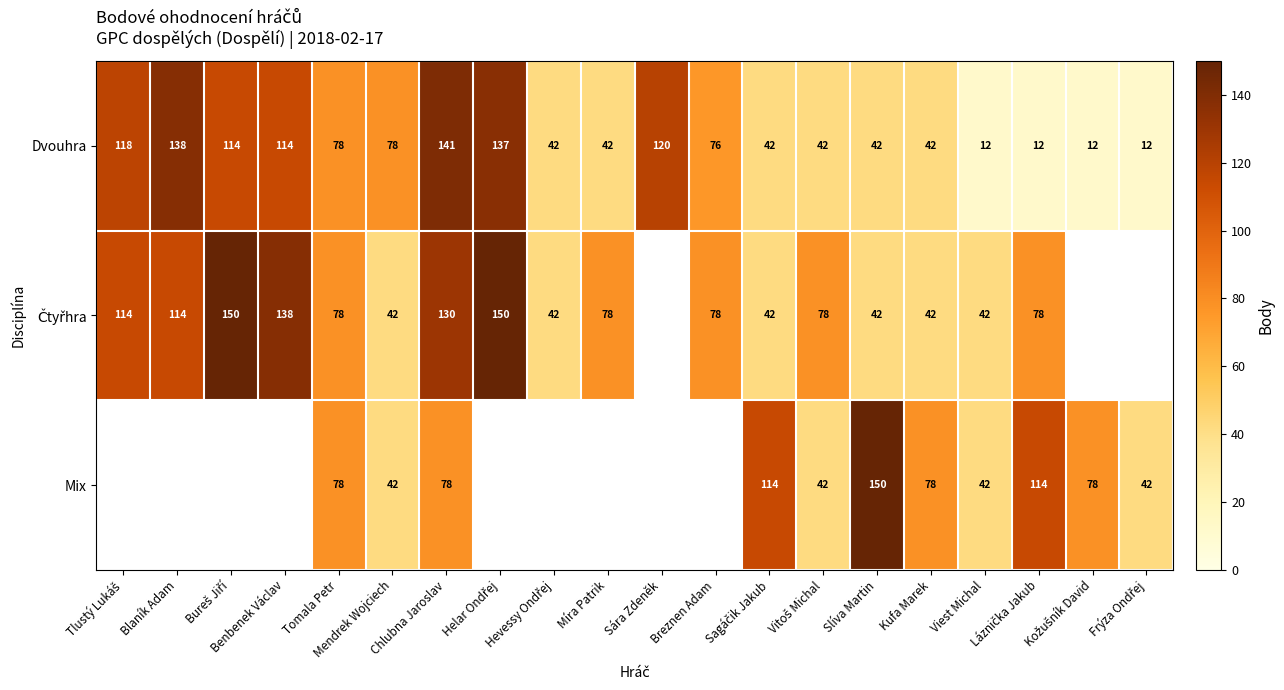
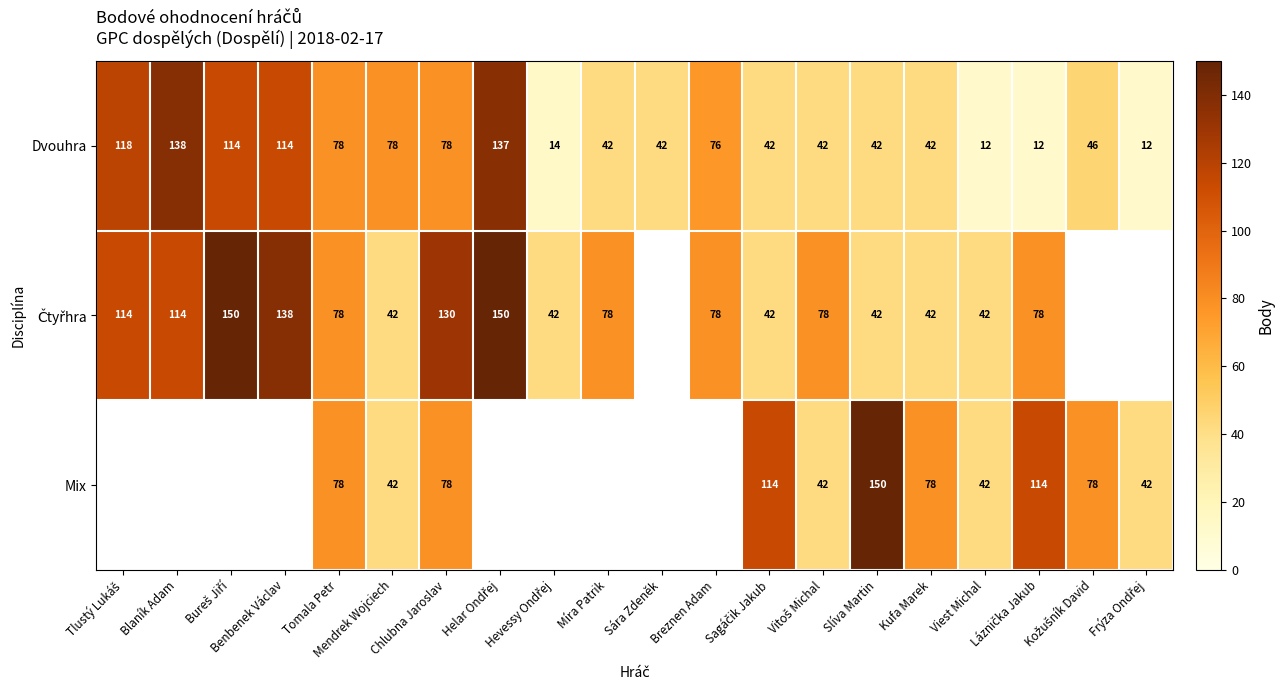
Dvouhra, Chlubna Jaroslav: 141 -> 78
Dvouhra, Hevessy Ondřej: 42 -> 14
Dvouhra, Sára Zdeněk: 120 -> 42
Dvouhra, Kožušník David: 12 -> 46
